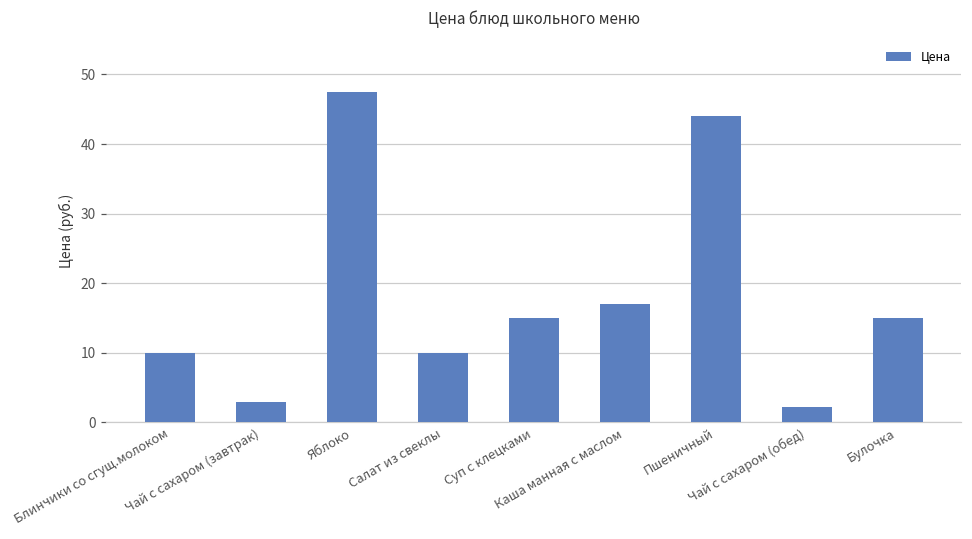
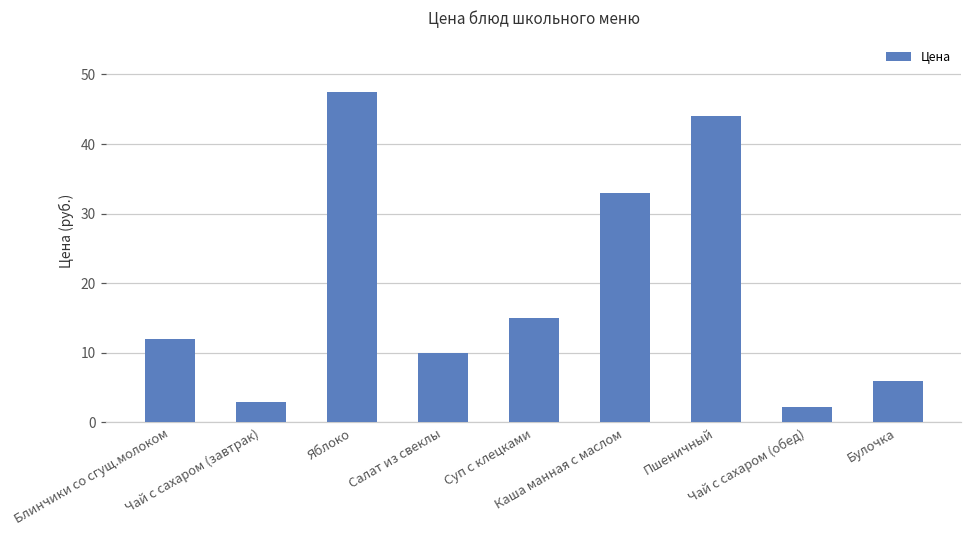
Блинчики со сгущ.молоком: 10 -> 12
Каша манная с маслом: 17 -> 33
Булочка: 15 -> 6
